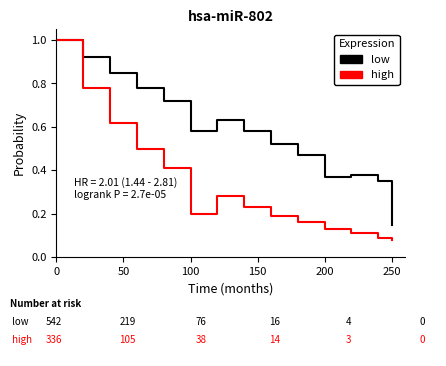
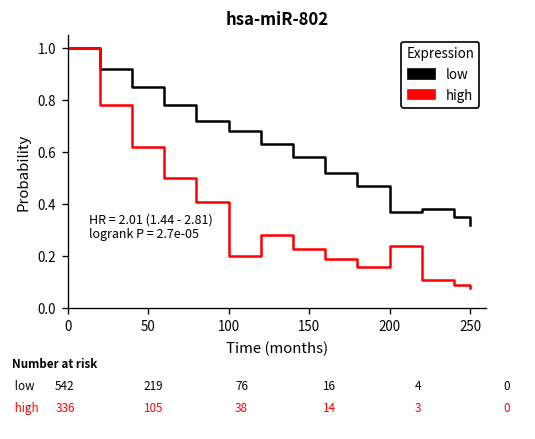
low, 100: 0.58 -> 0.68
high, 200: 0.13 -> 0.24
low, 250: 0.15 -> 0.32
